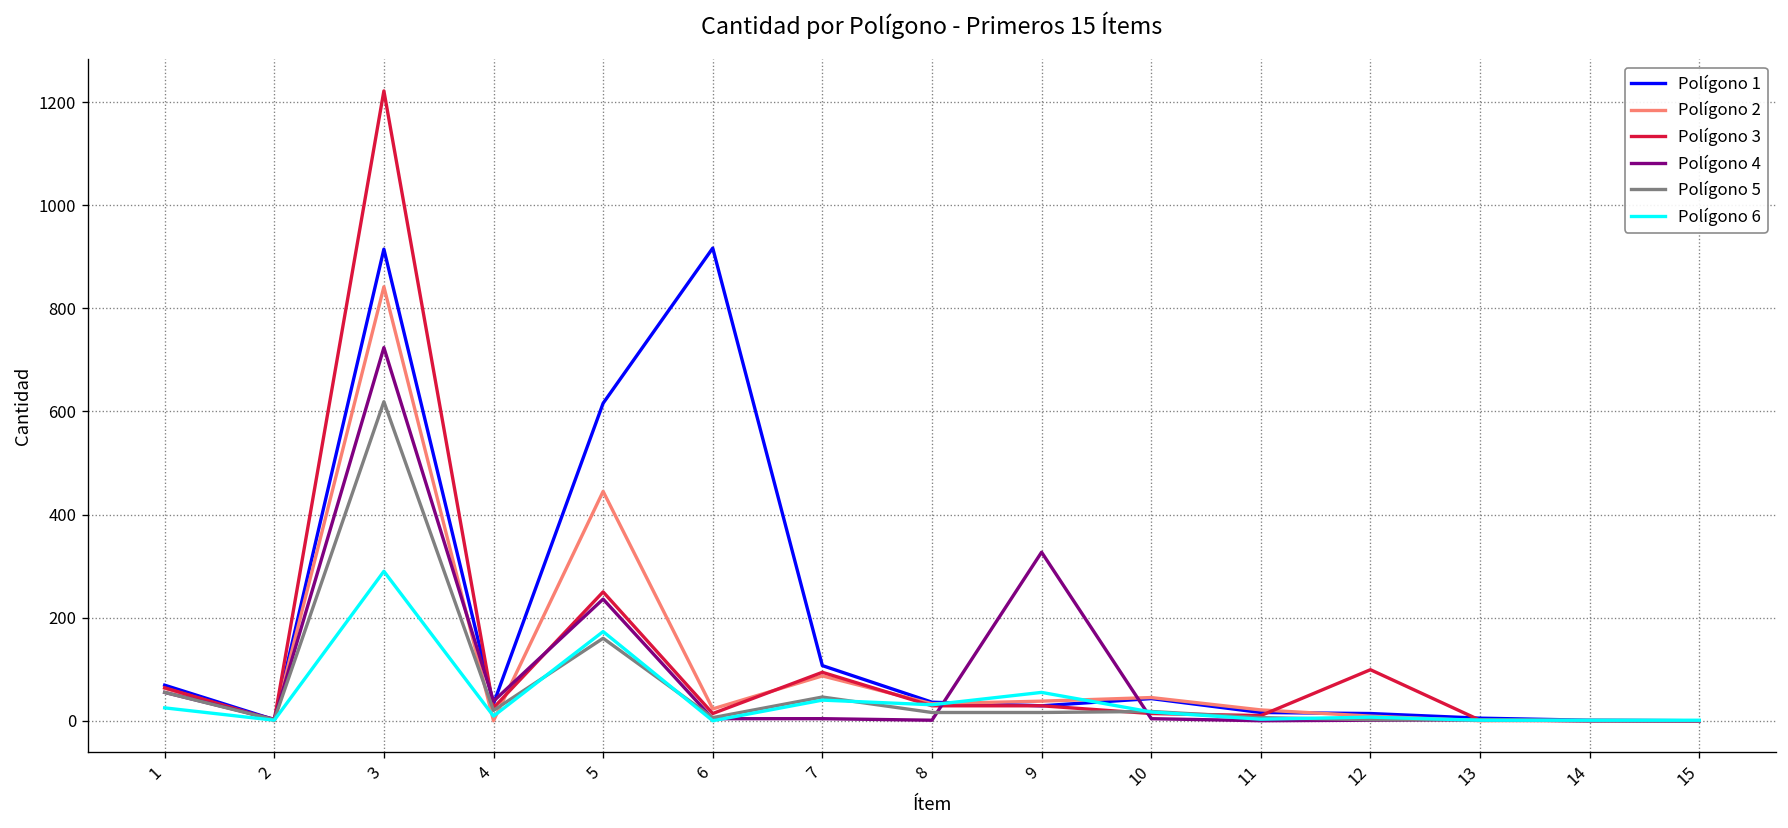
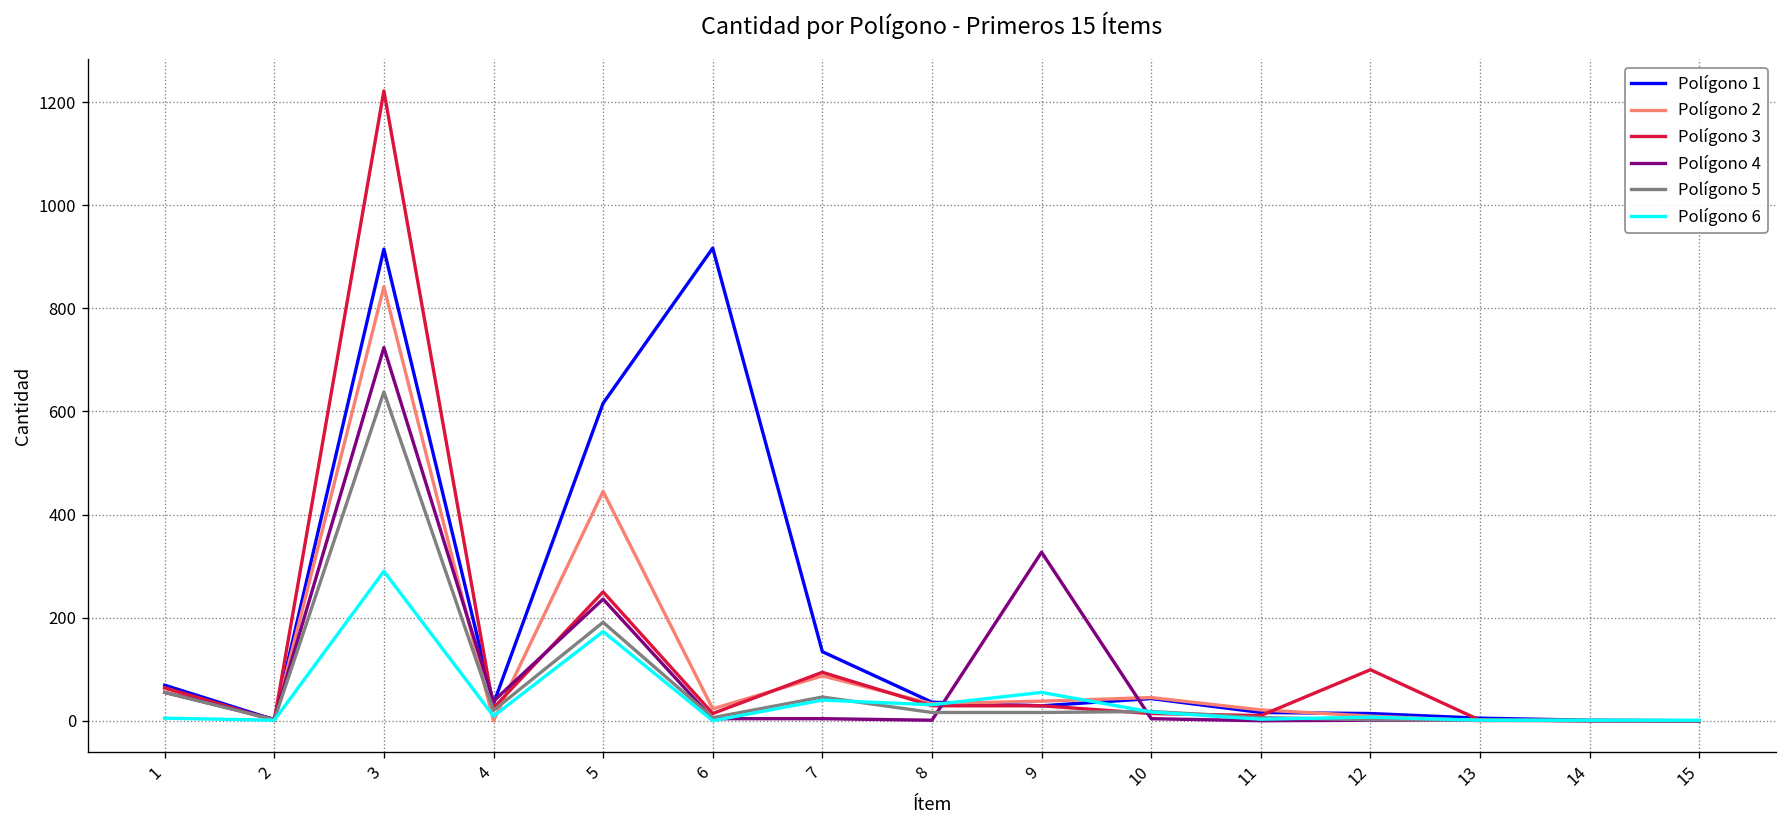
Polígono 6, 1: 30 -> 10
Polígono 5, 3: 620 -> 640
Polígono 5, 5: 160 -> 190
Polígono 1, 7: 110 -> 130
